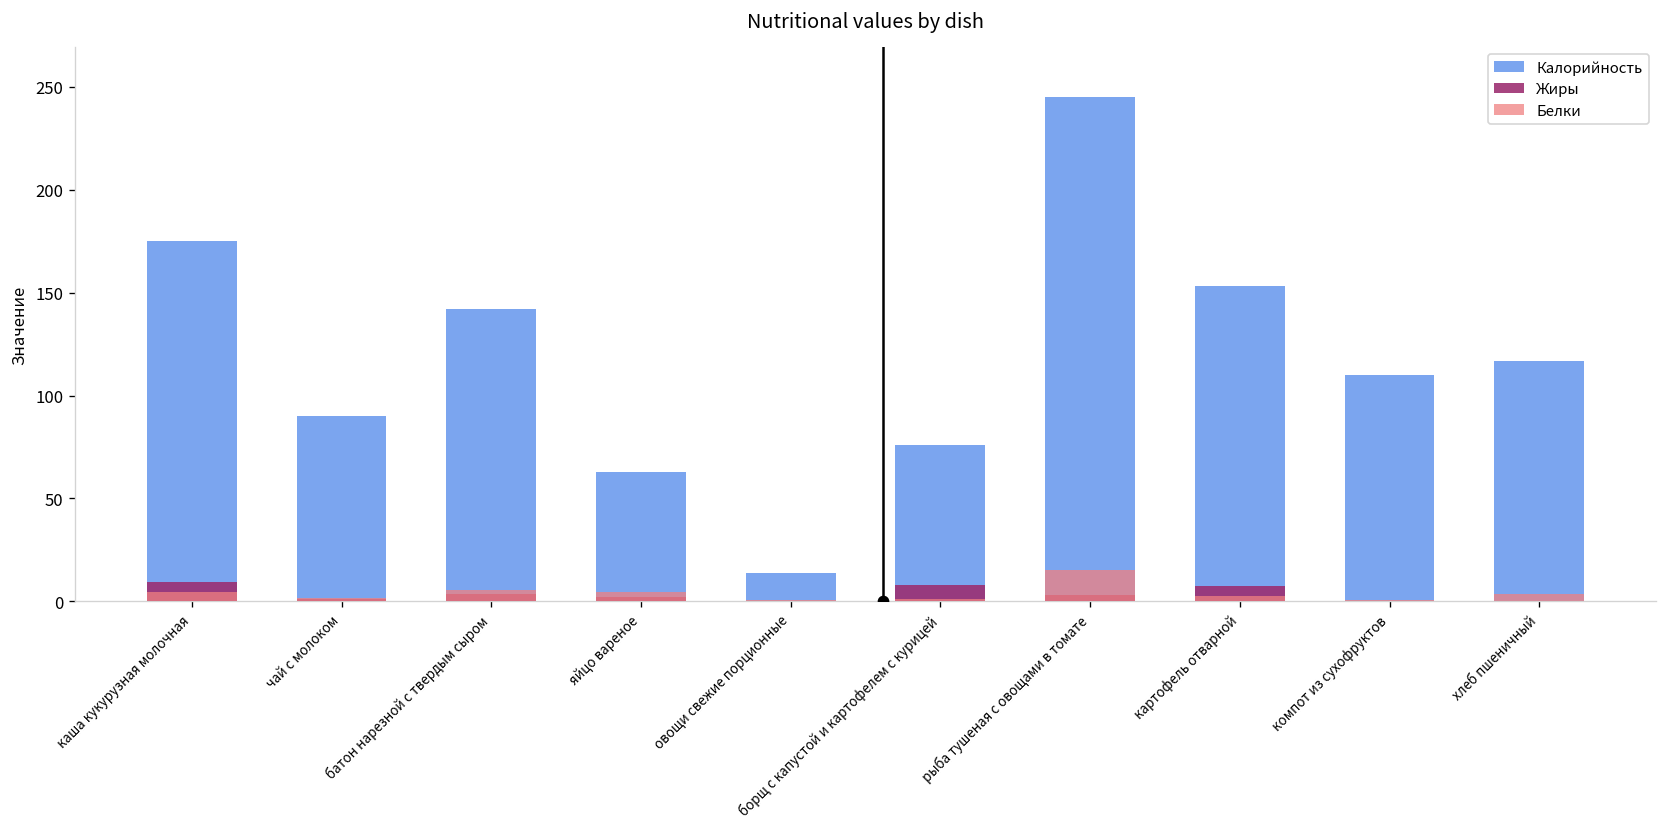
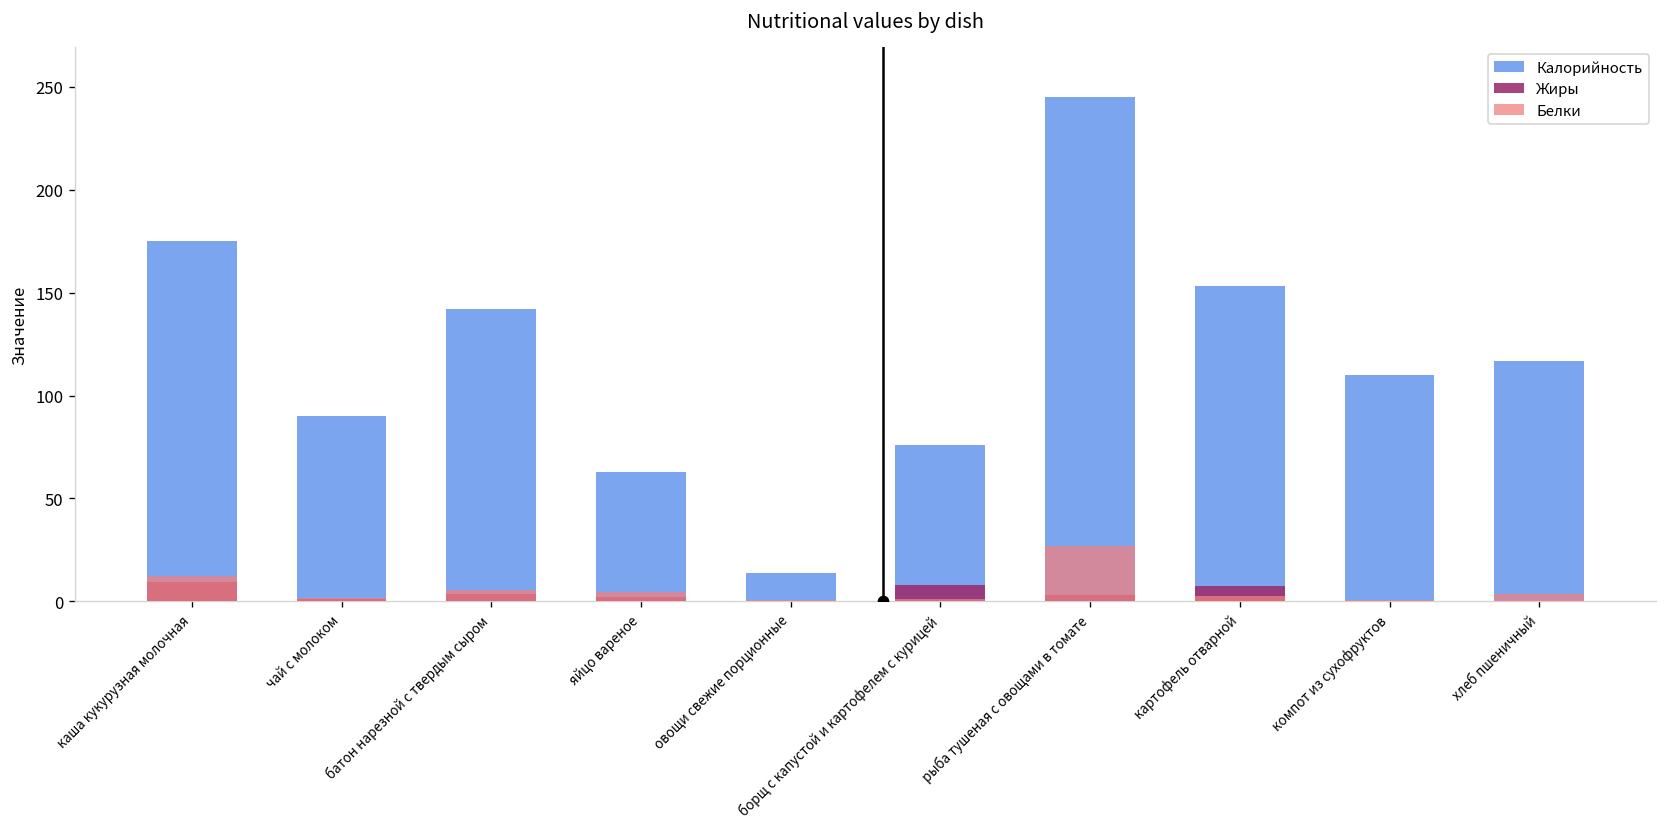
Белки, каша кукурузная молочная: 5 -> 13
Белки, рыба тушеная с овощами в томате: 15 -> 27
